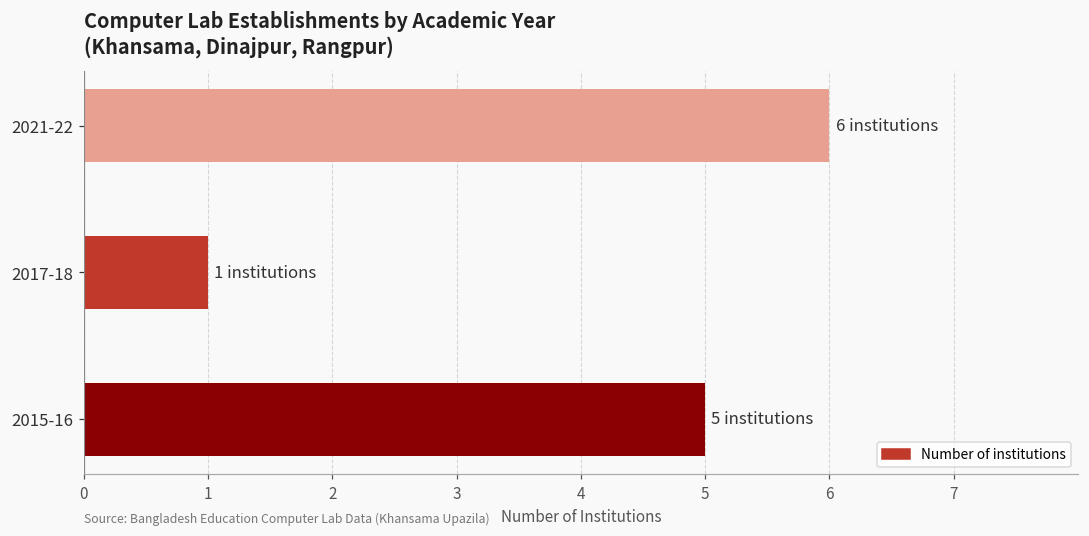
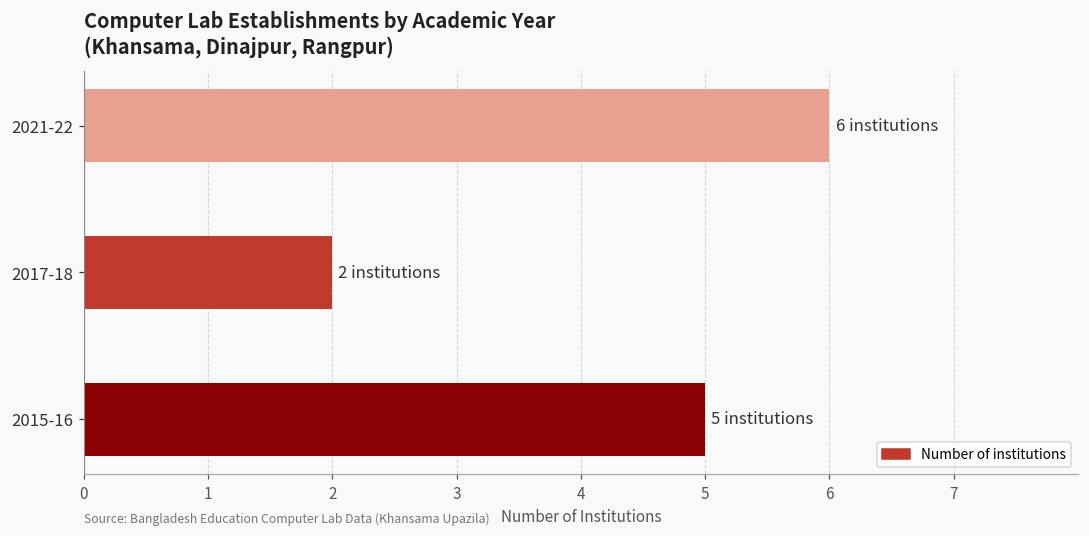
2017-18: 1 -> 2
